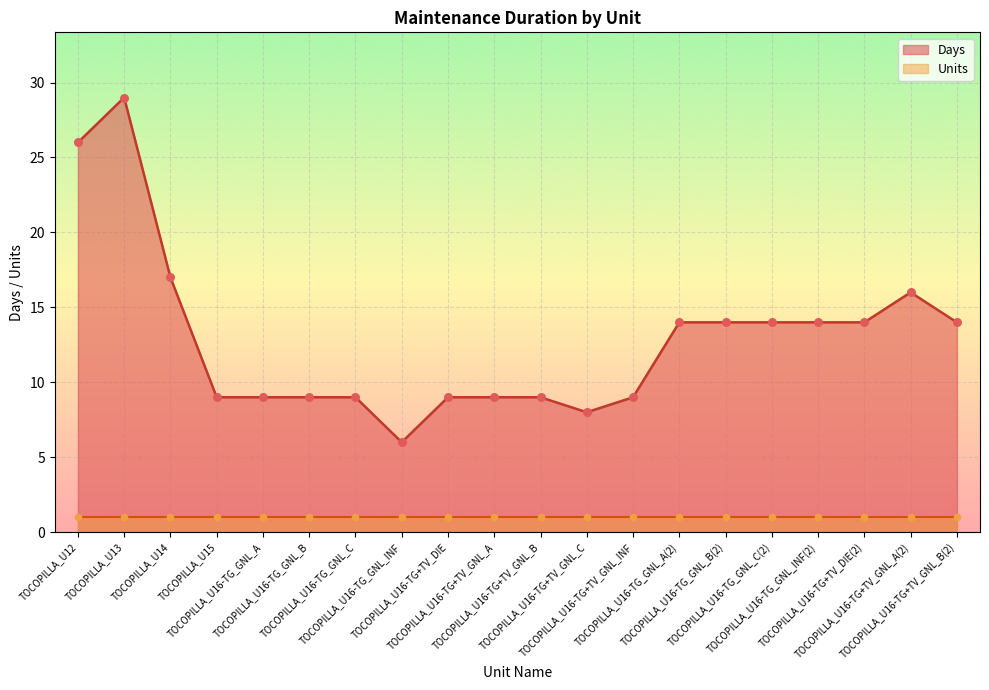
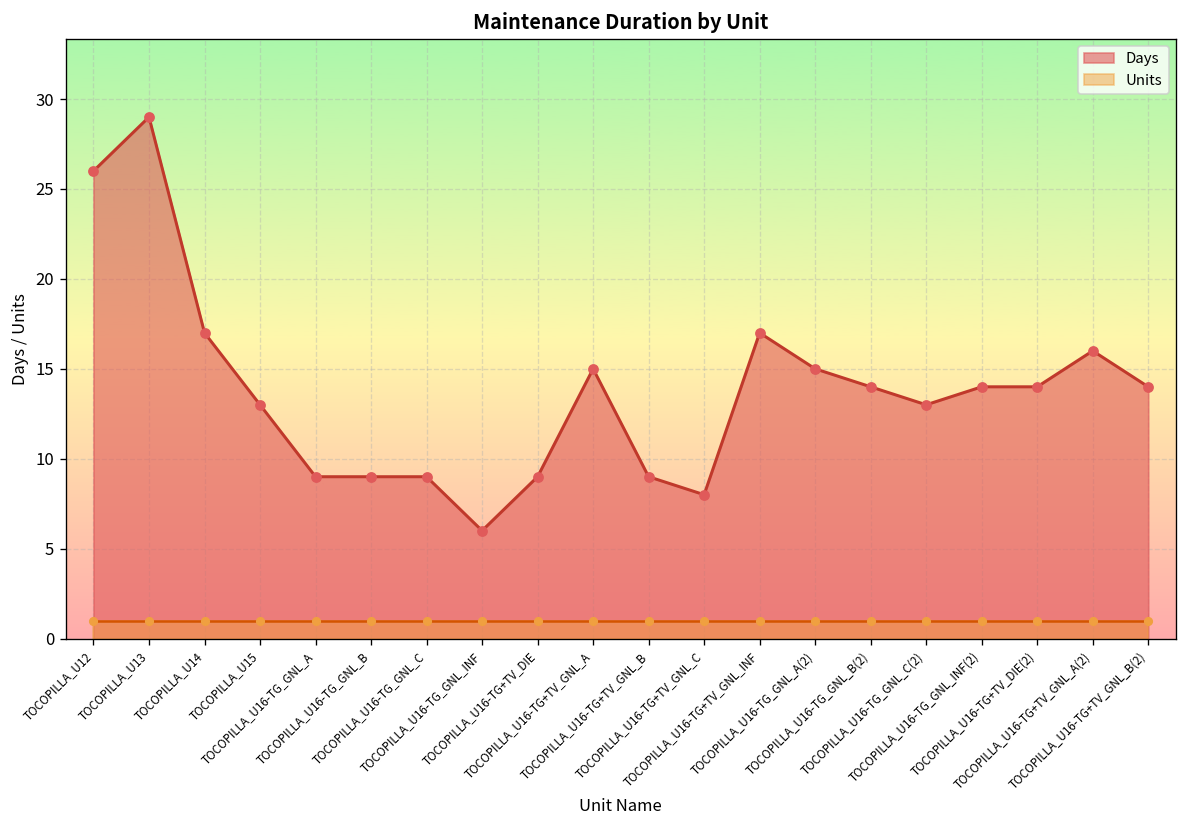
Days, TOCOPILLA_U15: 9 -> 13
Days, TOCOPILLA_U16-TG+TV_GNL_A: 9 -> 15
Days, TOCOPILLA_U16-TG+TV_GNL_INF: 9 -> 17
Days, TOCOPILLA_U16-TG_GNL_A(2): 14 -> 15
Days, TOCOPILLA_U16-TG_GNL_C(2): 14 -> 13
